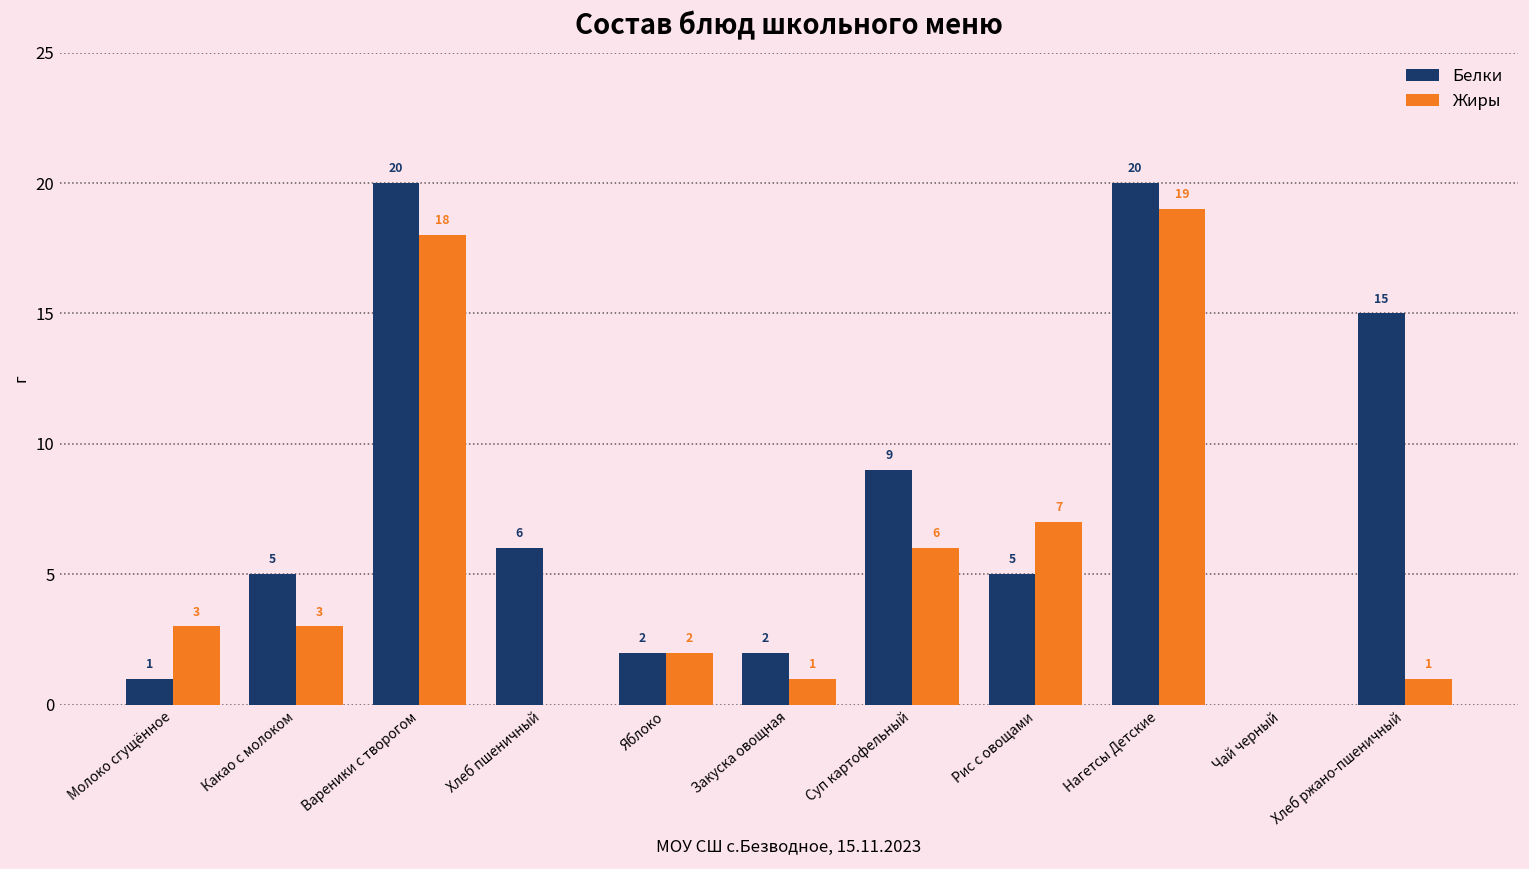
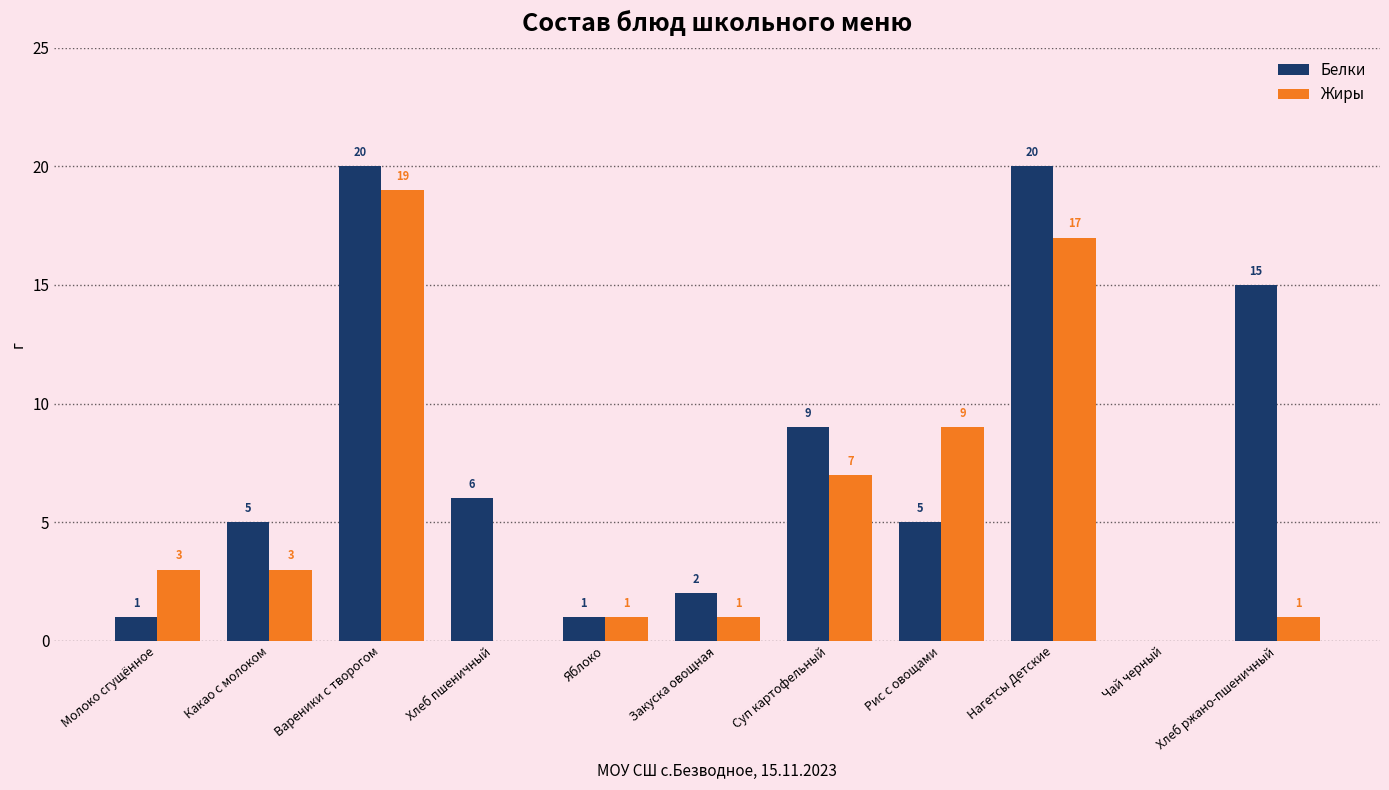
Жиры, Вареники с творогом: 18 -> 19
Белки, Яблоко: 2 -> 1
Жиры, Яблоко: 2 -> 1
Жиры, Суп картофельный: 6 -> 7
Жиры, Рис с овощами: 7 -> 9
Жиры, Нагетсы Детские: 19 -> 17
